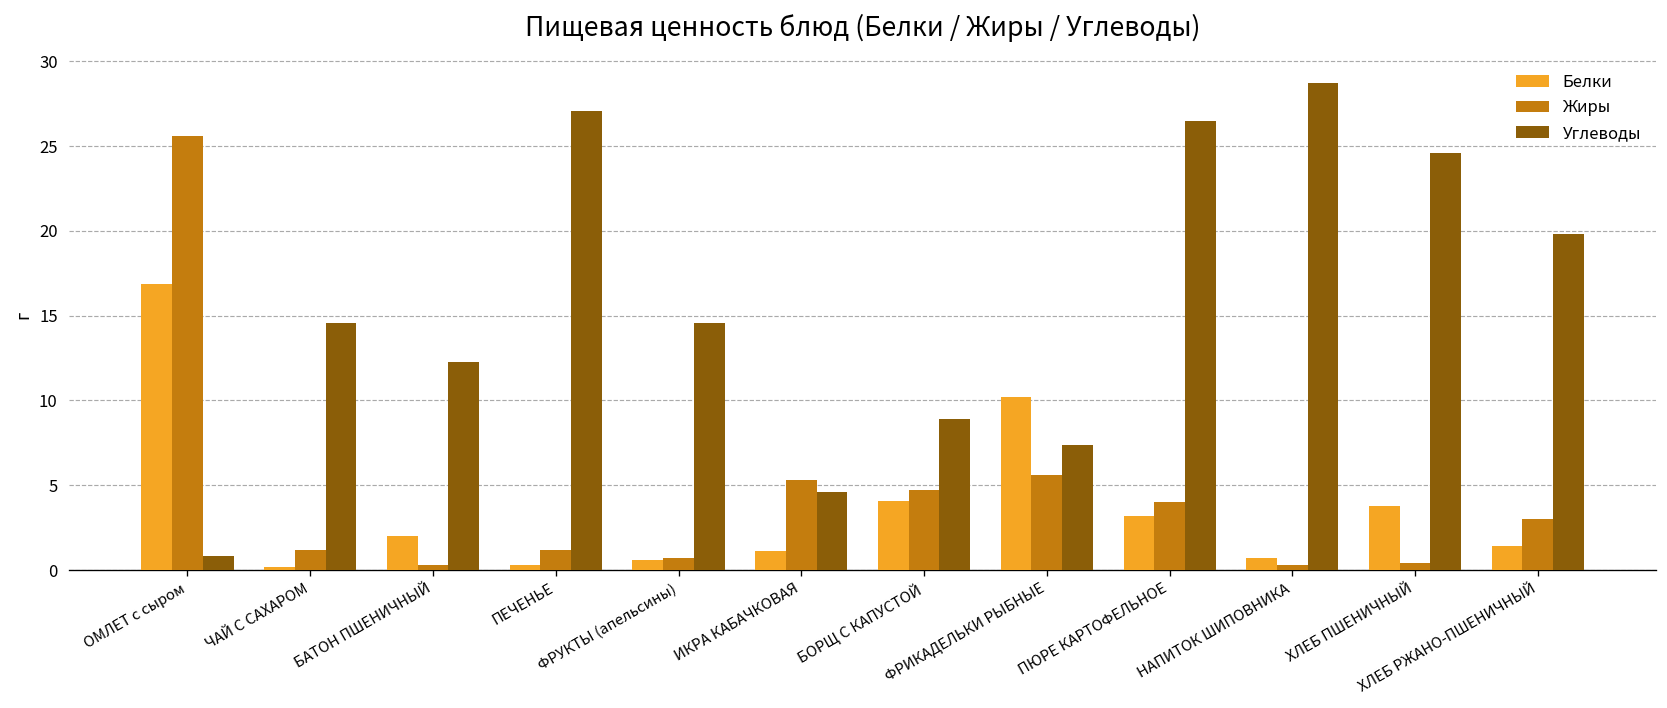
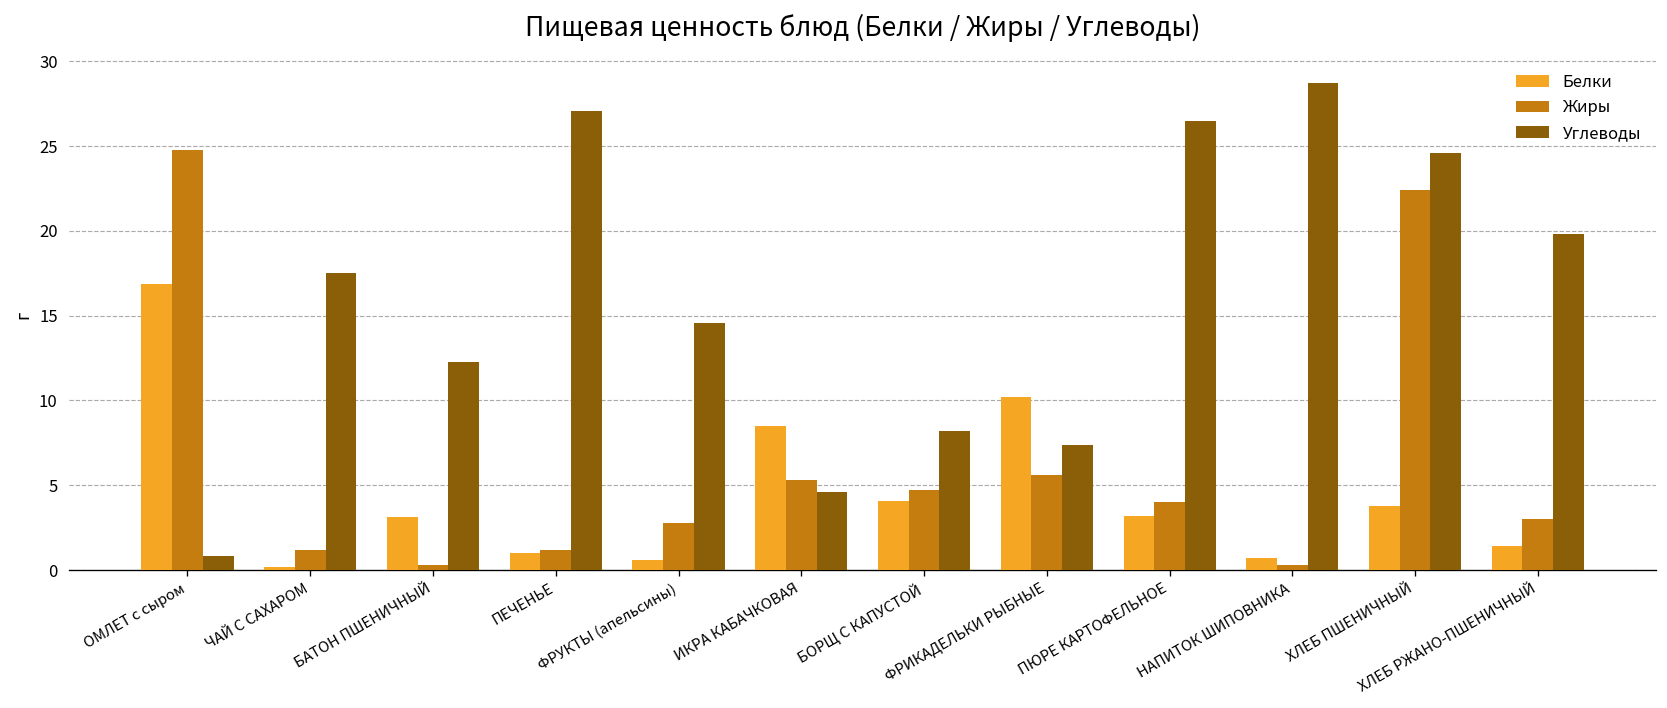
Жиры, ОМЛЕТ с сыром: 25.6 -> 24.8
Углеводы, ЧАЙ С САХАРОМ: 14.6 -> 17.5
Белки, БАТОН ПШЕНИЧНЫЙ: 2.0 -> 3.1
Белки, ПЕЧЕНЬЕ: 0.3 -> 1.0
Жиры, ФРУКТЫ (апельсины): 0.7 -> 2.8
Белки, ИКРА КАБАЧКОВАЯ: 1.1 -> 8.5
Углеводы, БОРЩ С КАПУСТОЙ: 8.9 -> 8.2
Жиры, ХЛЕБ ПШЕНИЧНЫЙ: 0.4 -> 22.4
